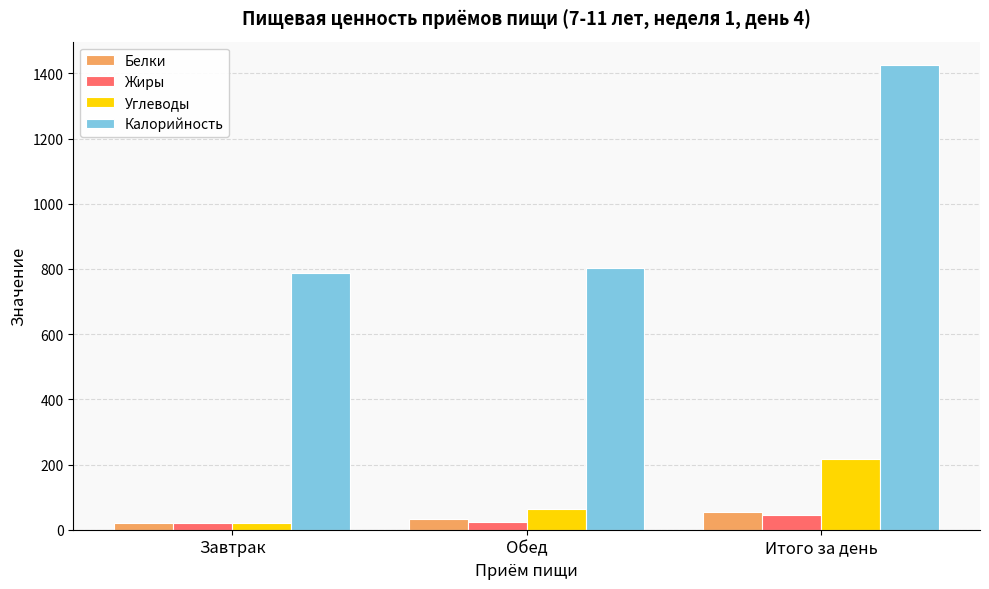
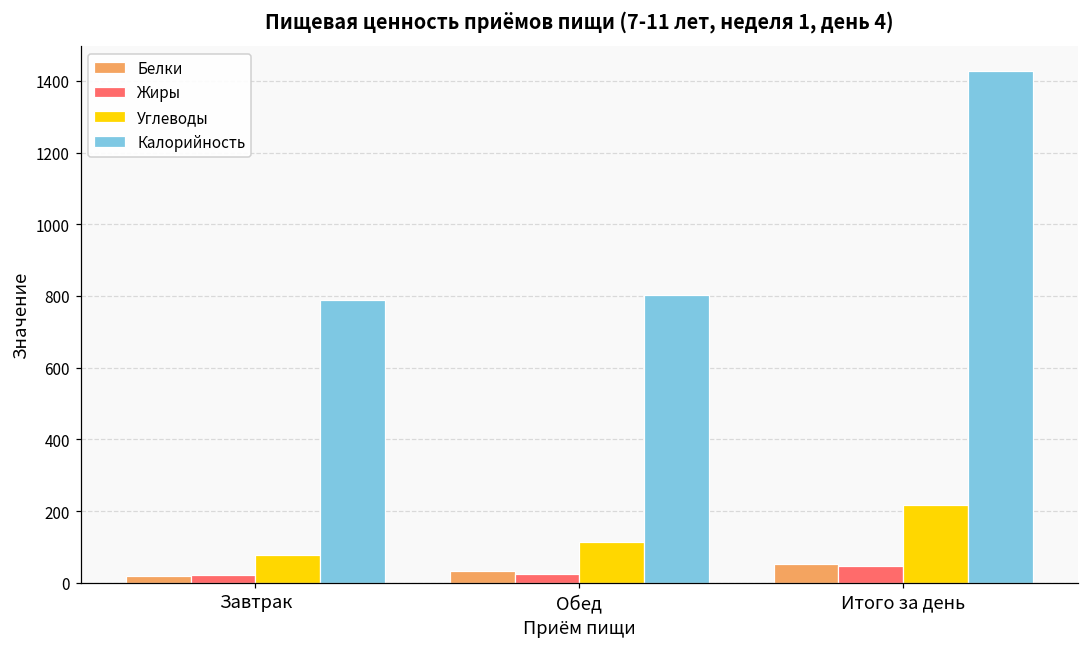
Углеводы, Завтрак: 20 -> 80
Углеводы, Обед: 60 -> 110
